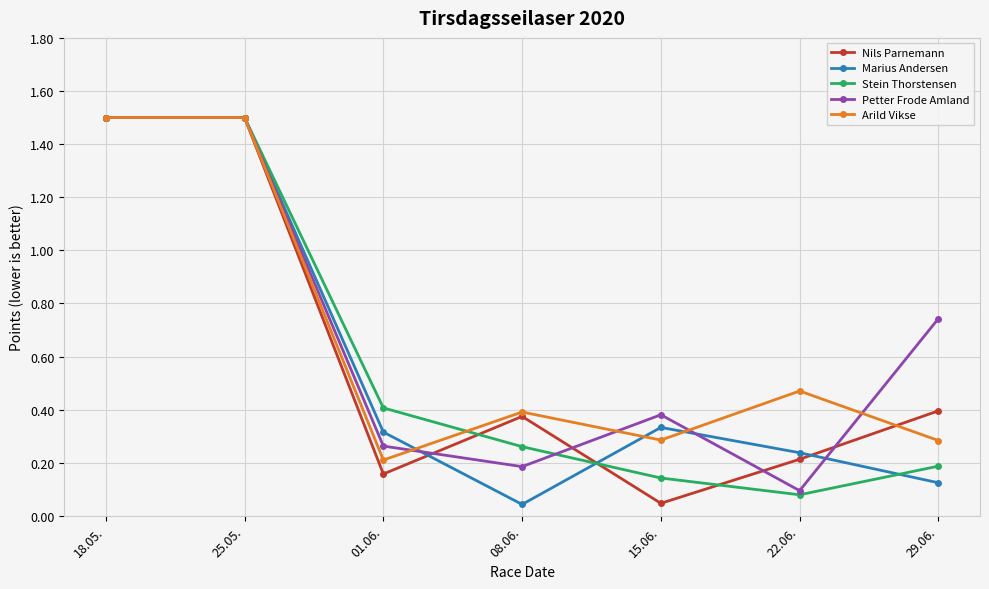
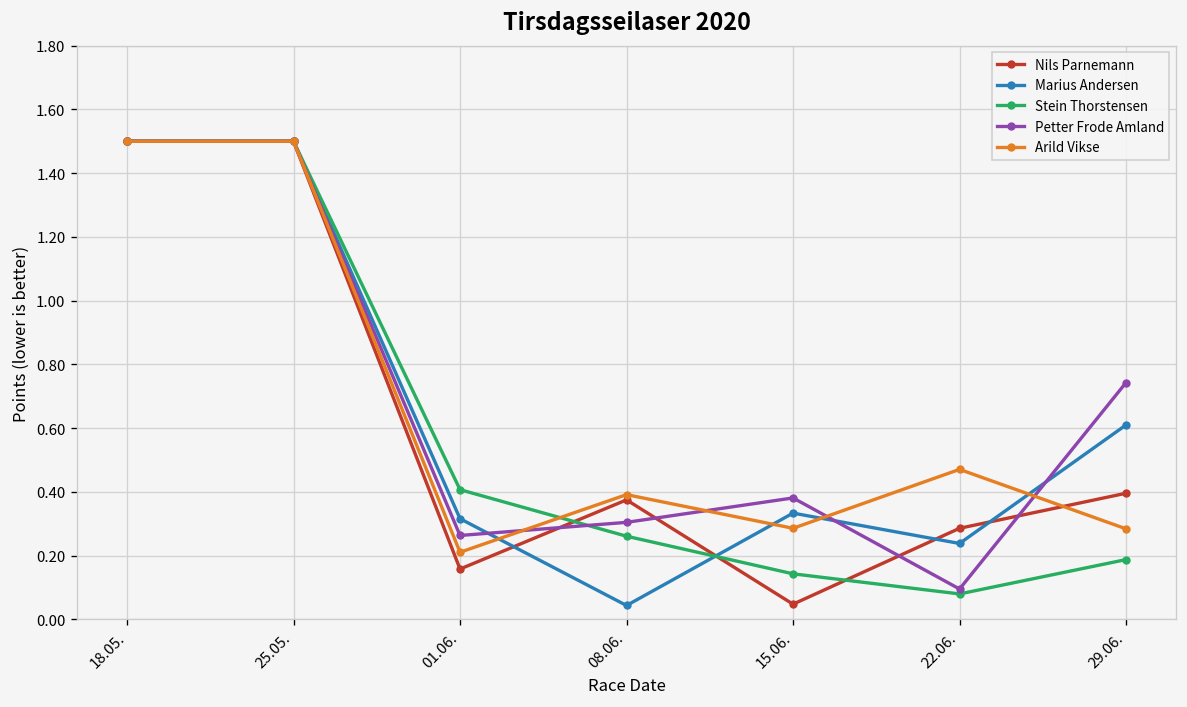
Petter Frode Amland, 08.06.: 0.19 -> 0.30
Nils Parnemann, 22.06.: 0.21 -> 0.29
Marius Andersen, 29.06.: 0.13 -> 0.61
